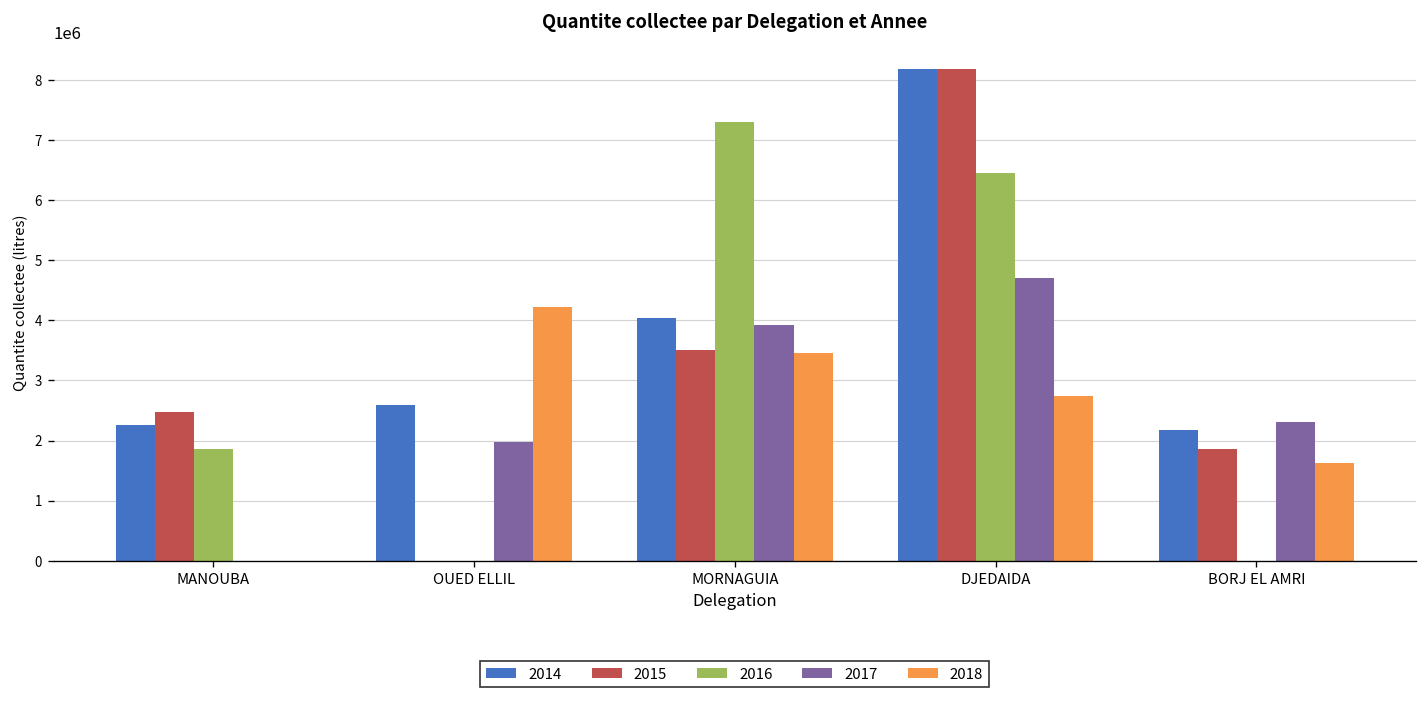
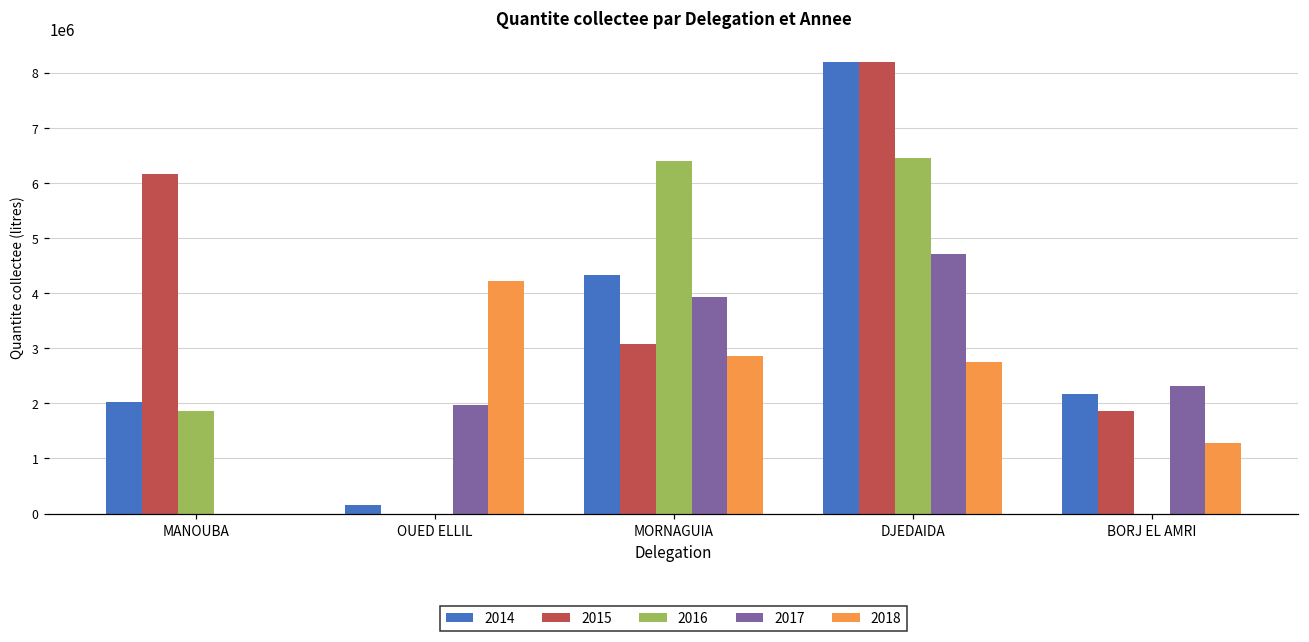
2014, MANOUBA: 2300000 -> 2000000
2015, MANOUBA: 2500000 -> 6200000
2014, OUED ELLIL: 2600000 -> 200000
2014, MORNAGUIA: 4000000 -> 4300000
2015, MORNAGUIA: 3500000 -> 3100000
2016, MORNAGUIA: 7300000 -> 6400000
2018, MORNAGUIA: 3500000 -> 2900000
2018, BORJ EL AMRI: 1600000 -> 1300000
